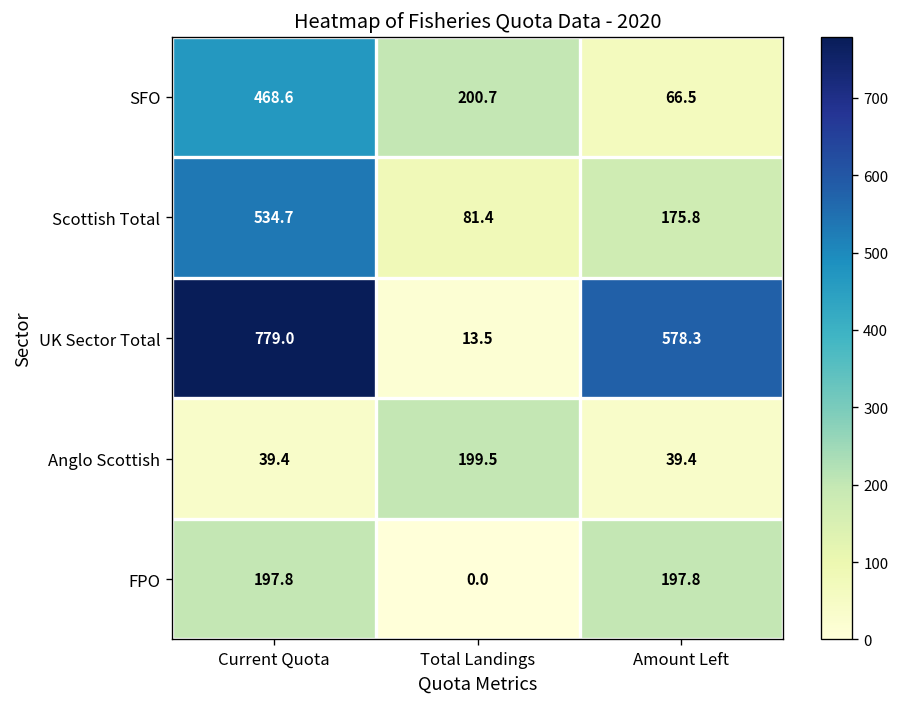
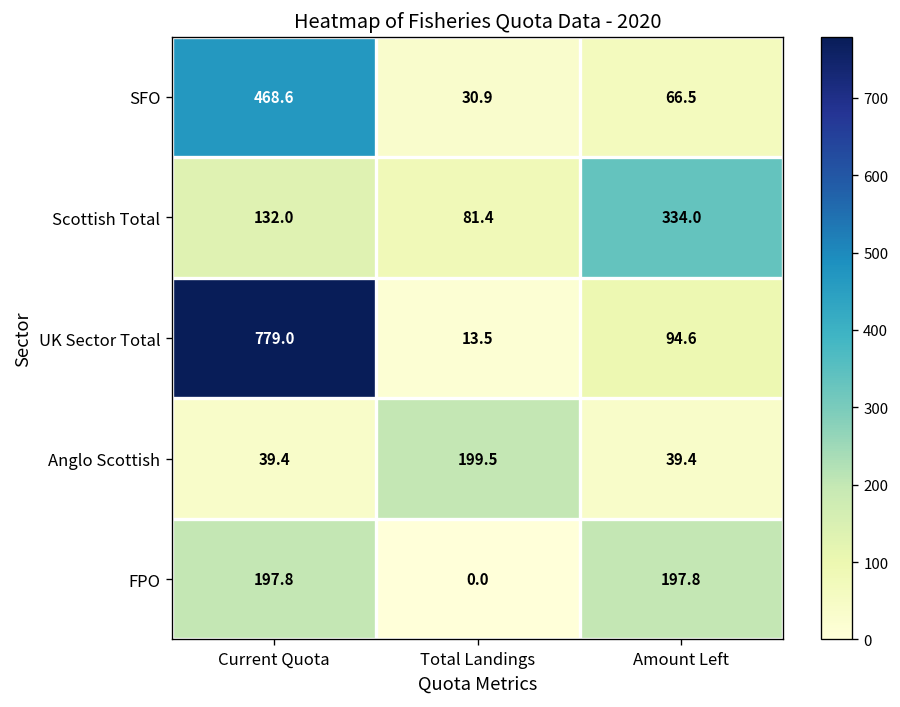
SFO, Total Landings: 200.7 -> 30.9
Scottish Total, Current Quota: 534.7 -> 132.0
Scottish Total, Amount Left: 175.8 -> 334.0
UK Sector Total, Amount Left: 578.3 -> 94.6
